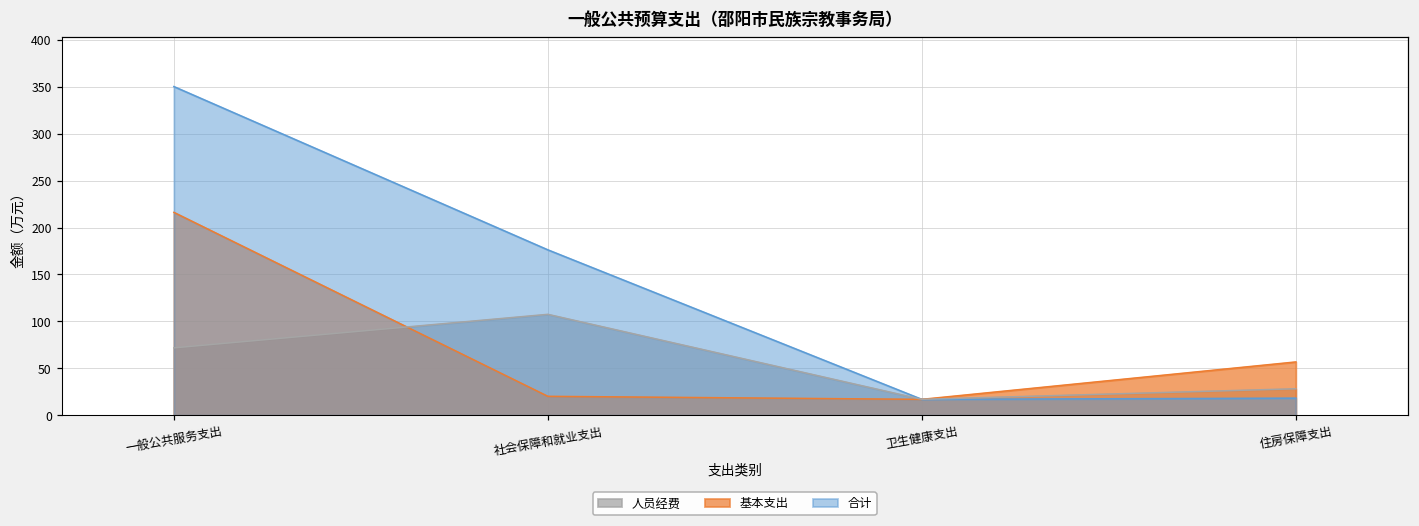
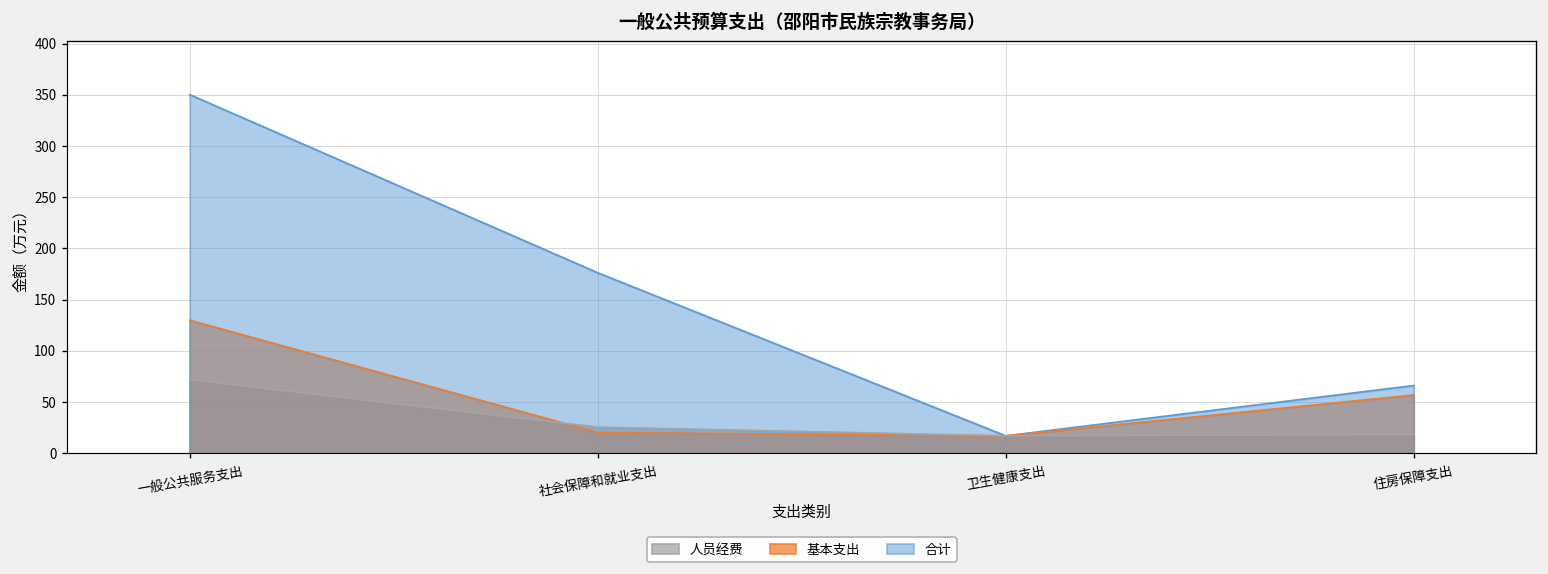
基本支出, 一般公共服务支出: 220 -> 130
人员经费, 社会保障和就业支出: 110 -> 30
人员经费, 住房保障支出: 30 -> 20
合计, 住房保障支出: 20 -> 70
